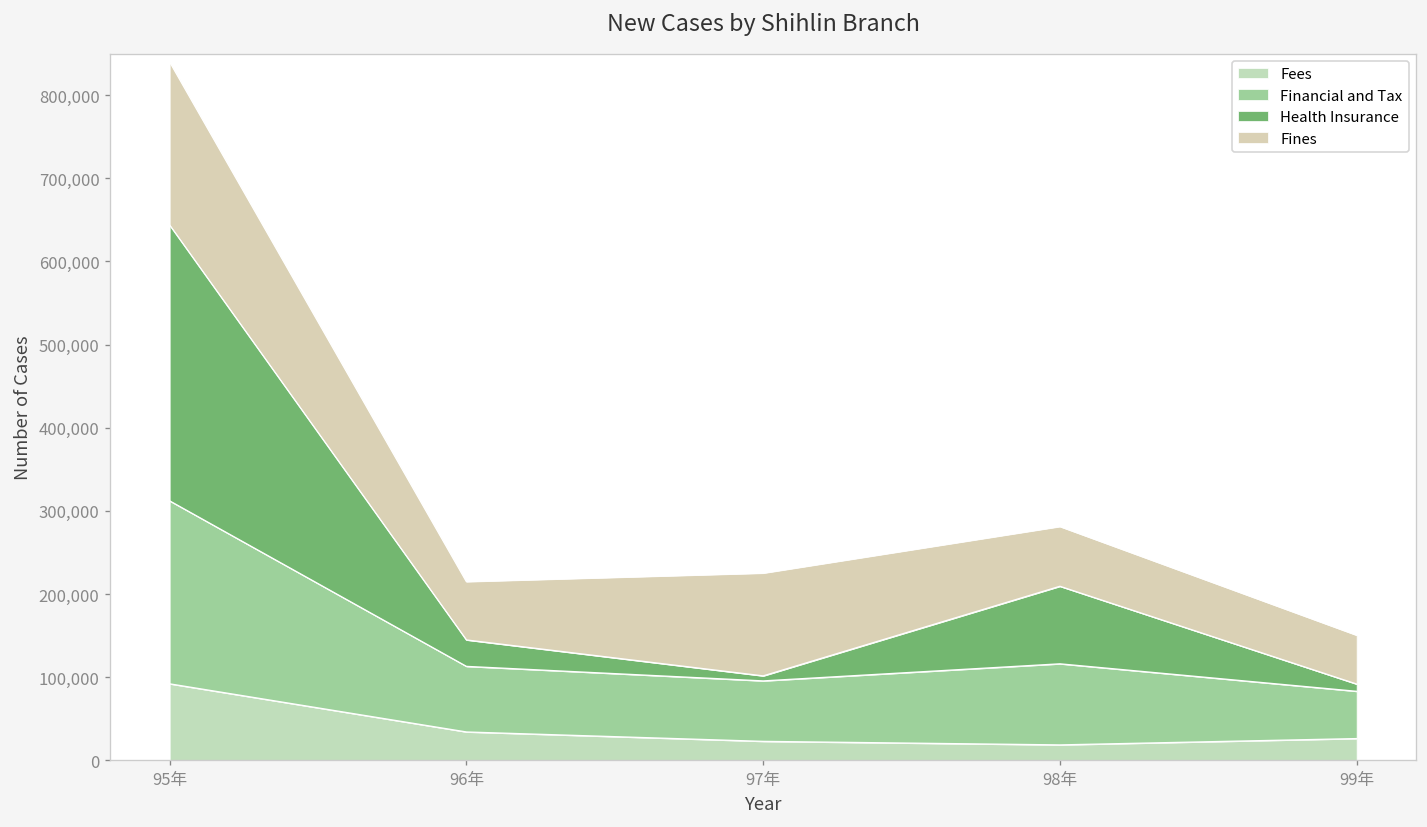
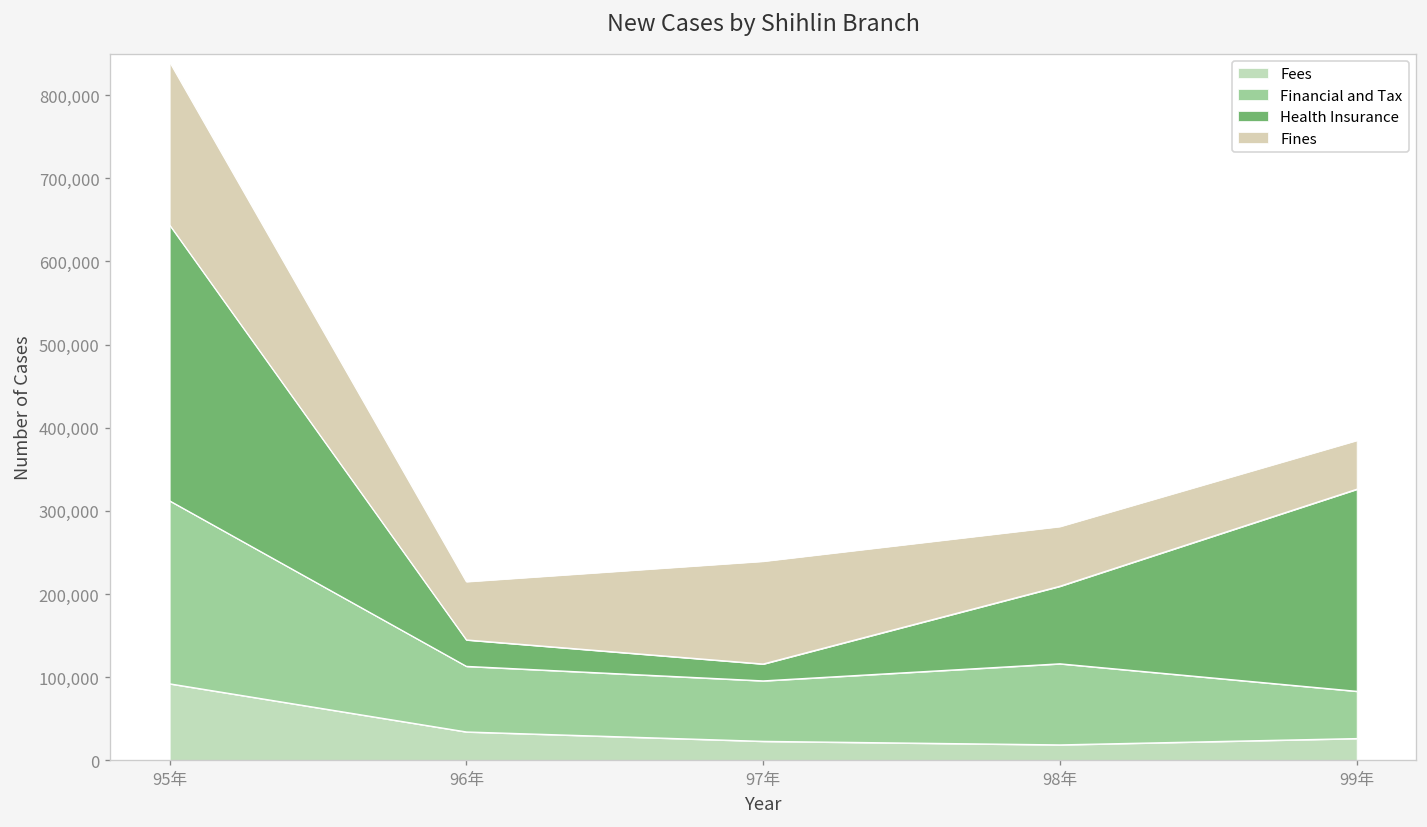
Health Insurance, 97年: 10,000 -> 20,000
Health Insurance, 99年: 10,000 -> 240,000
